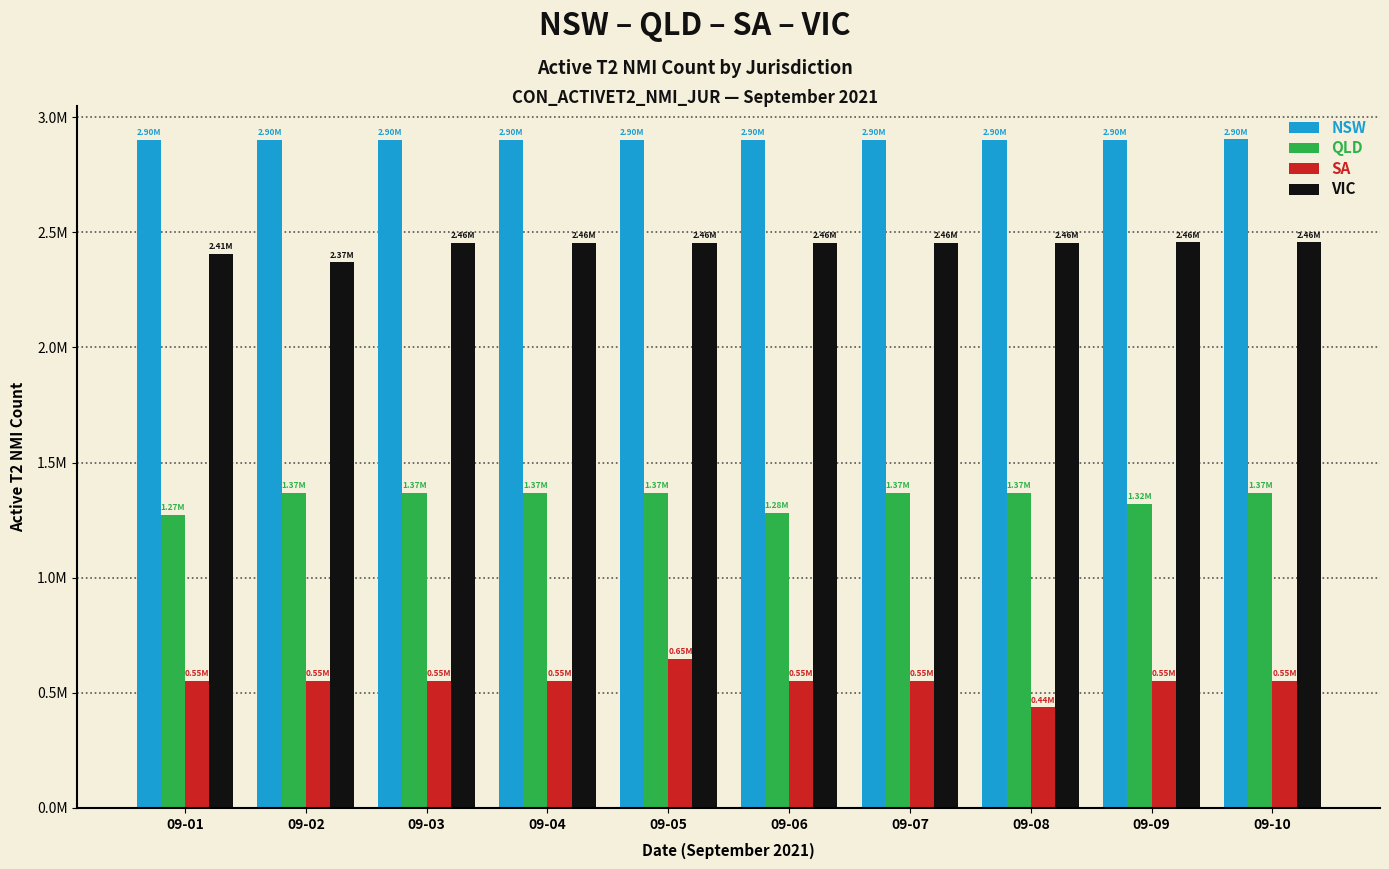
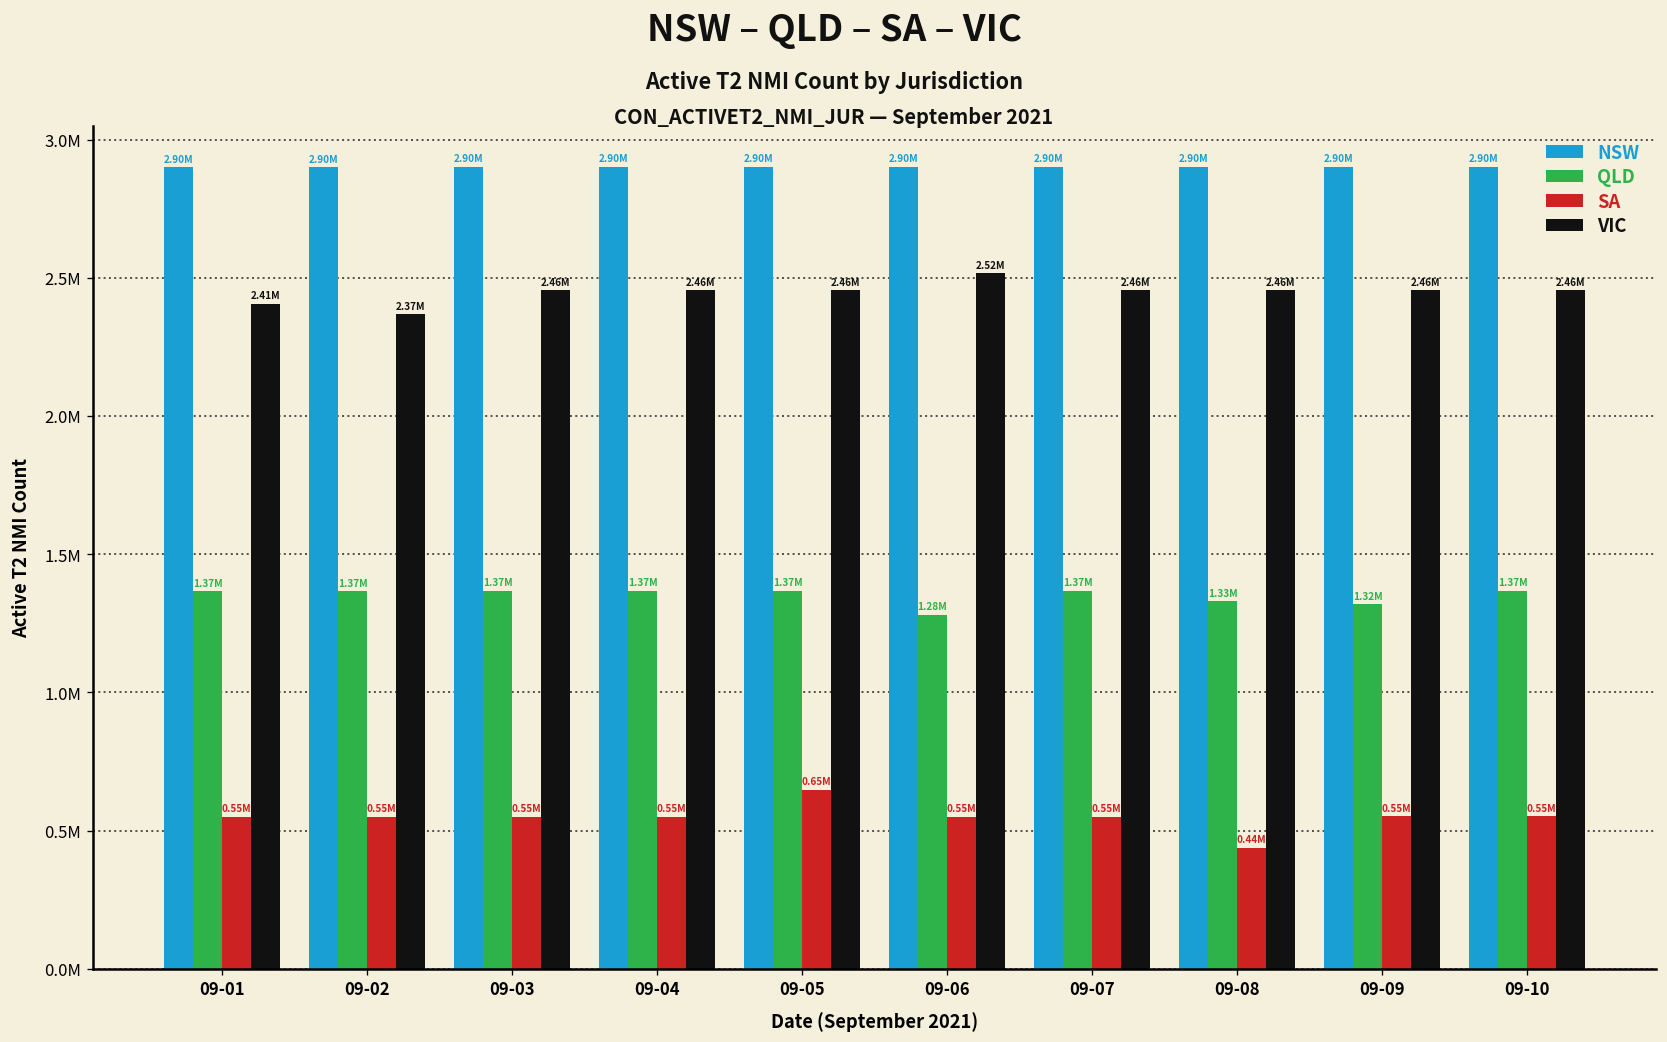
QLD, 09-01: 1.27M -> 1.37M
VIC, 09-06: 2.46M -> 2.52M
QLD, 09-08: 1.37M -> 1.33M
